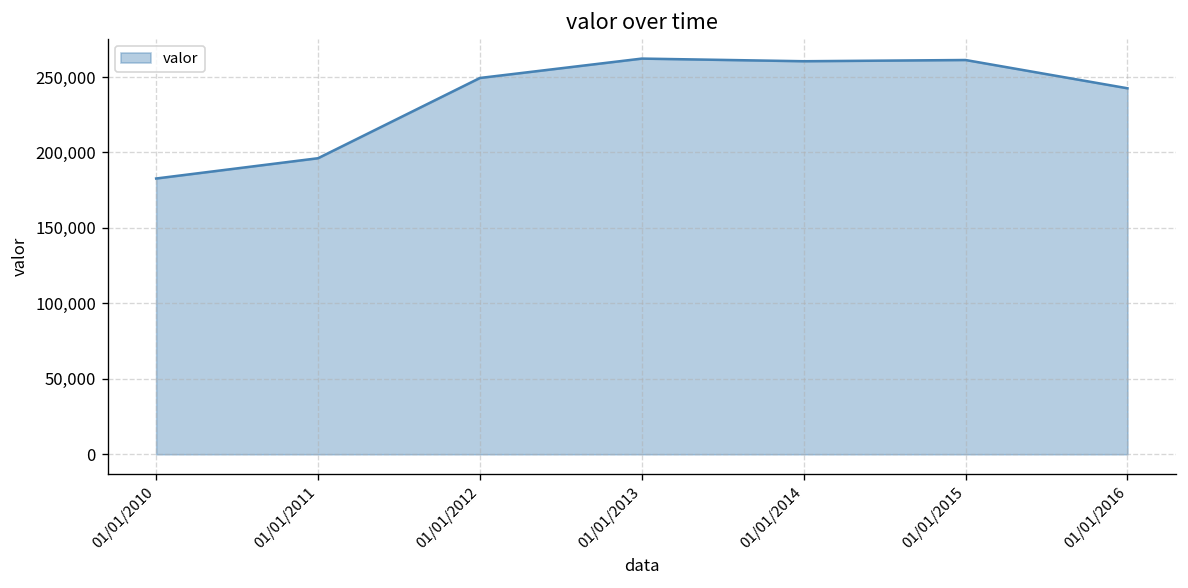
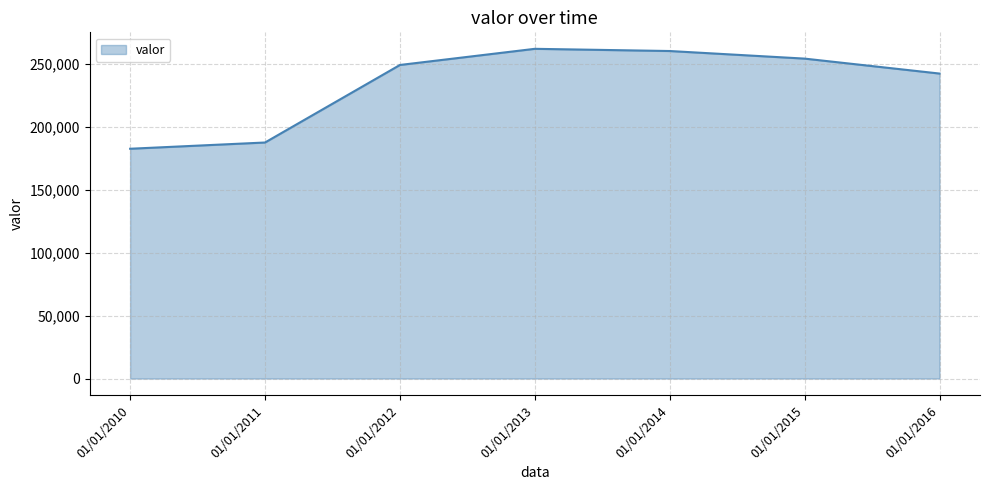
01/01/2011: 196,000 -> 188,000
01/01/2015: 261,000 -> 254,000
